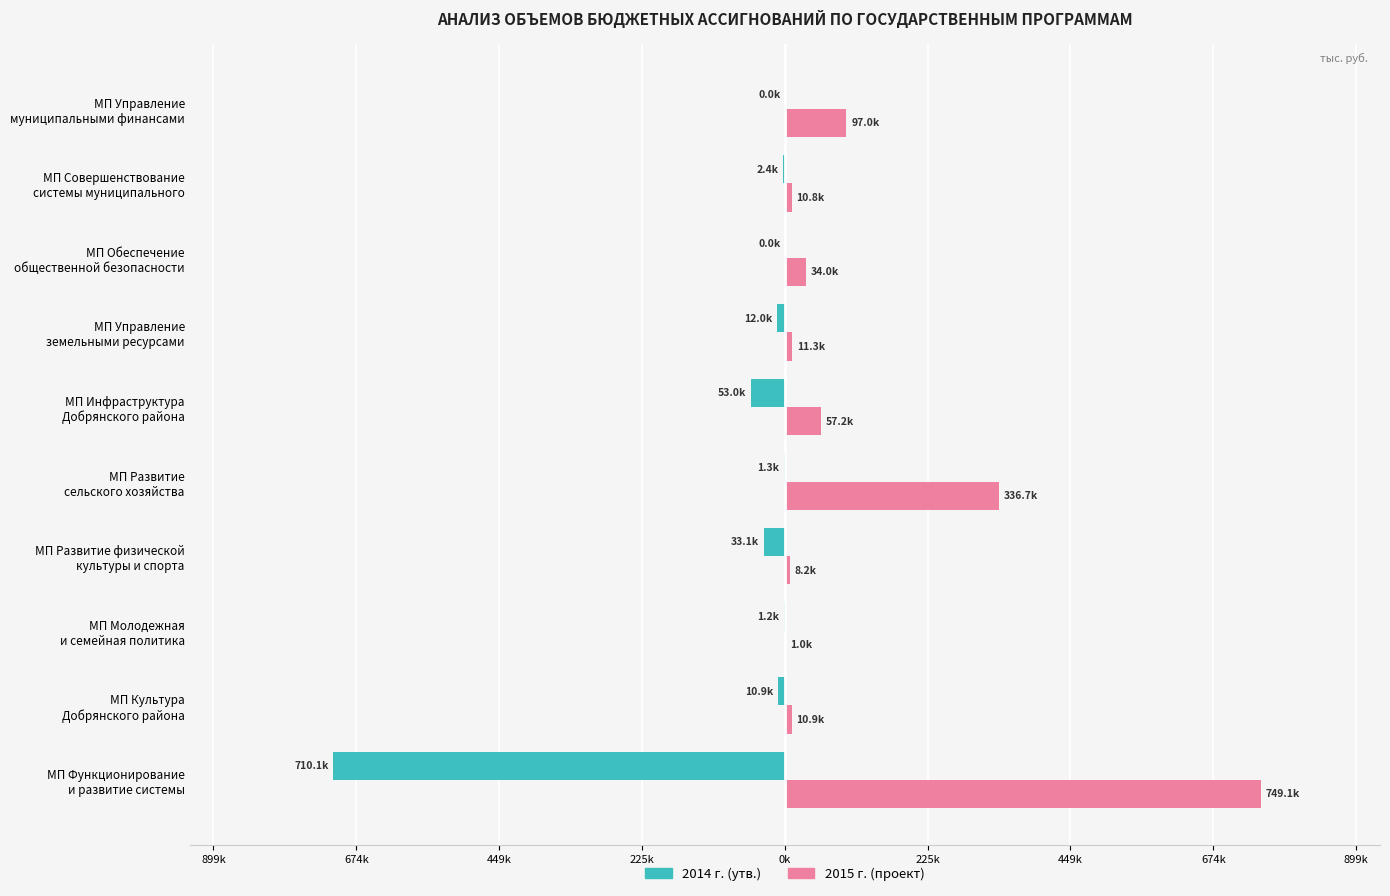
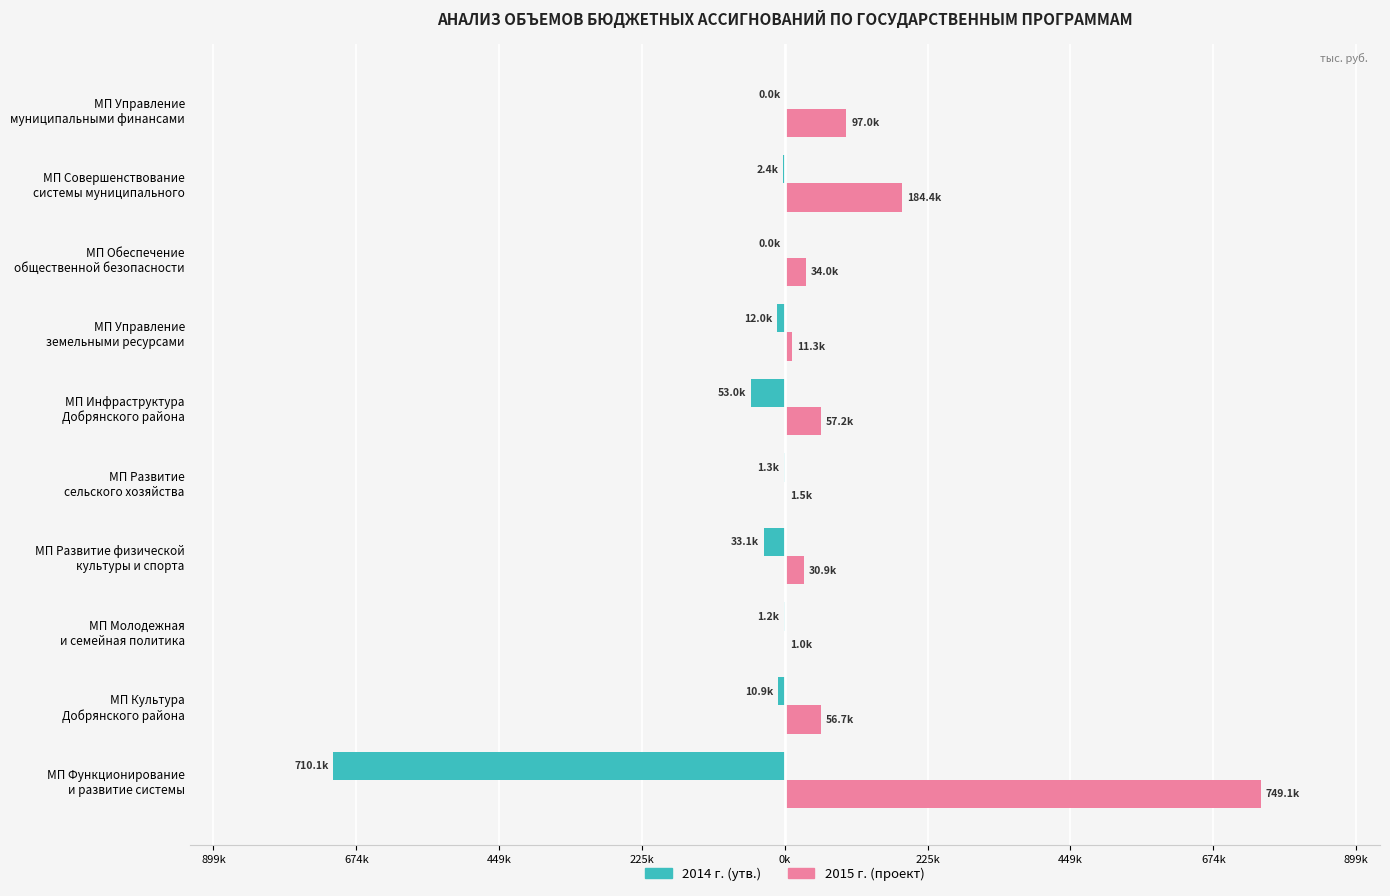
2015 г. (проект), МП Совершенствование системы муниципального: 10.8k -> 184.4k
2015 г. (проект), МП Развитие сельского хозяйства: 336.7k -> 1.5k
2015 г. (проект), МП Развитие физической культуры и спорта: 8.2k -> 30.9k
2015 г. (проект), МП Культура Добрянского района: 10.9k -> 56.7k
